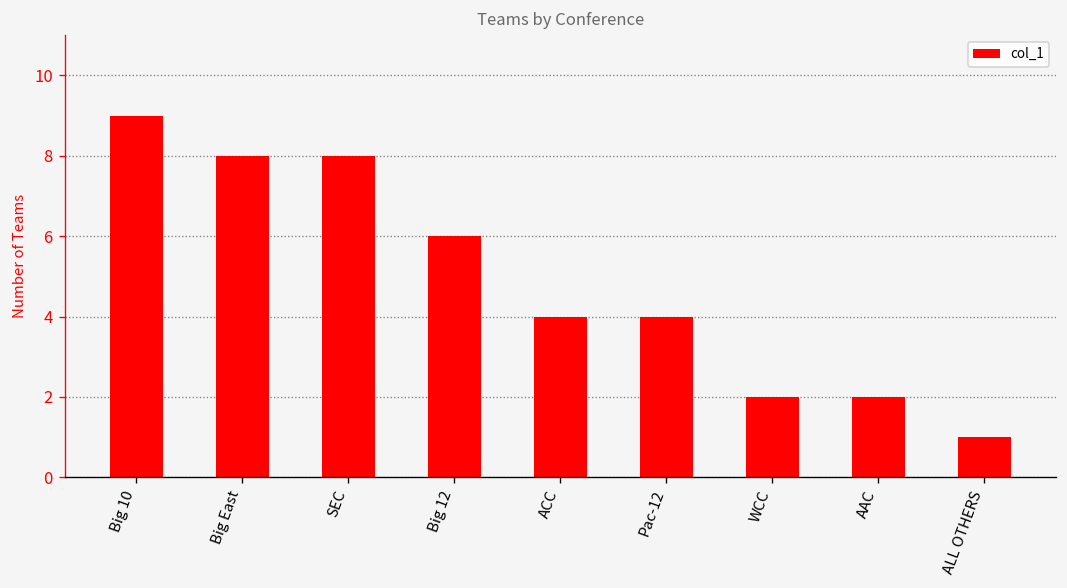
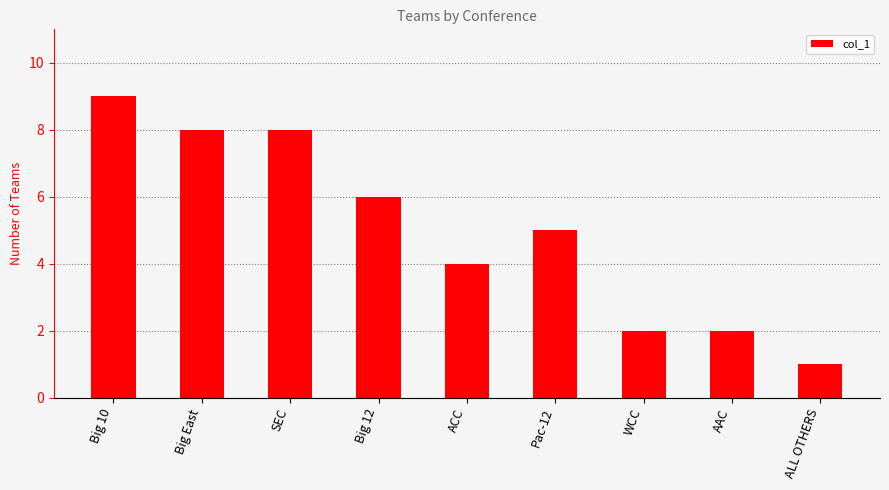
Pac-12: 4 -> 5
